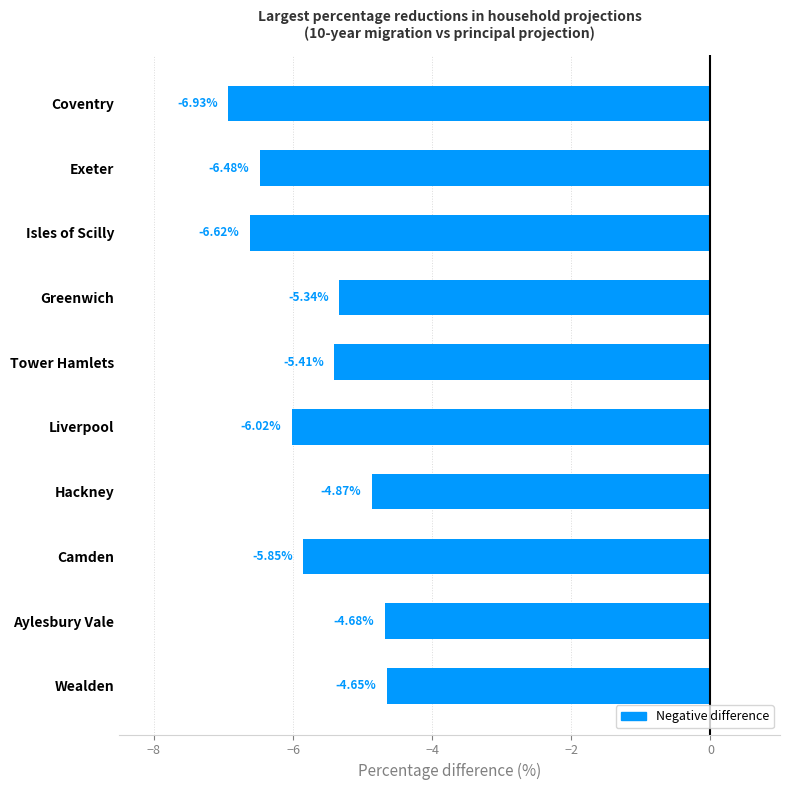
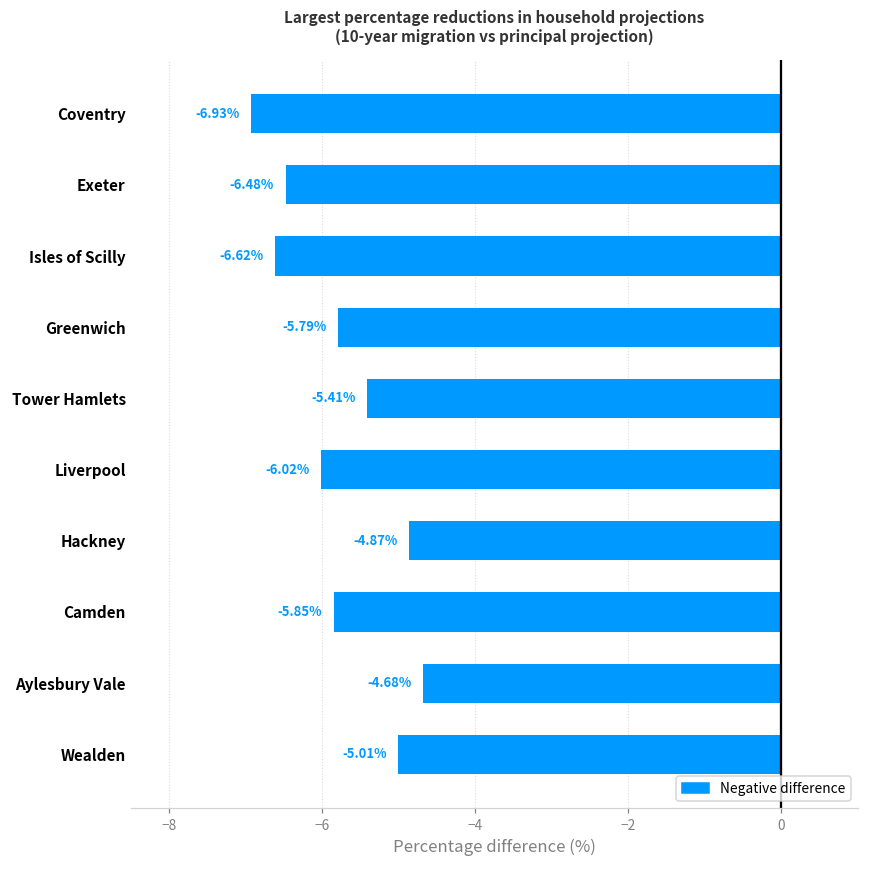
Greenwich: -5.34% -> -5.79%
Wealden: -4.65% -> -5.01%
